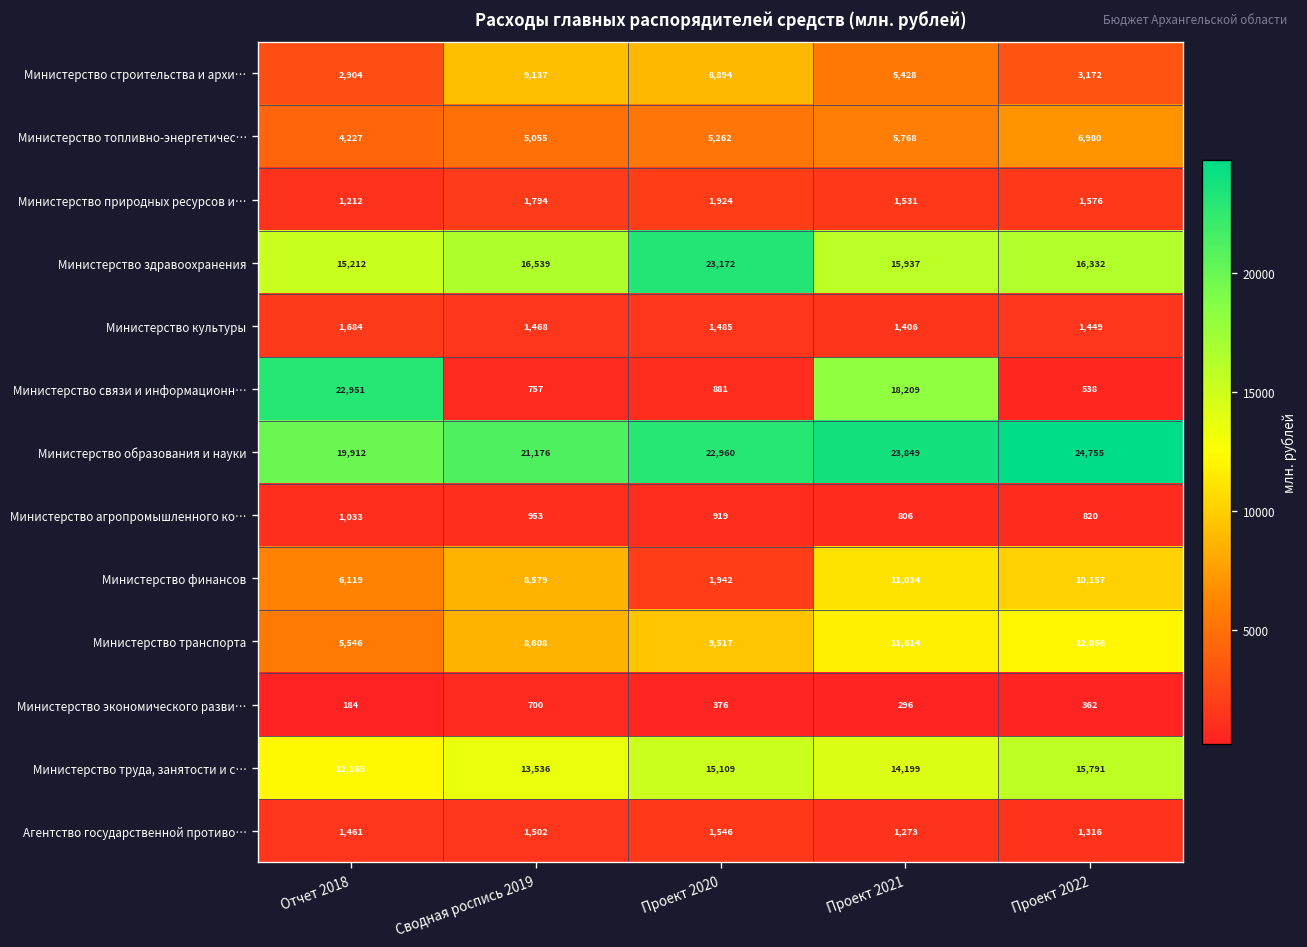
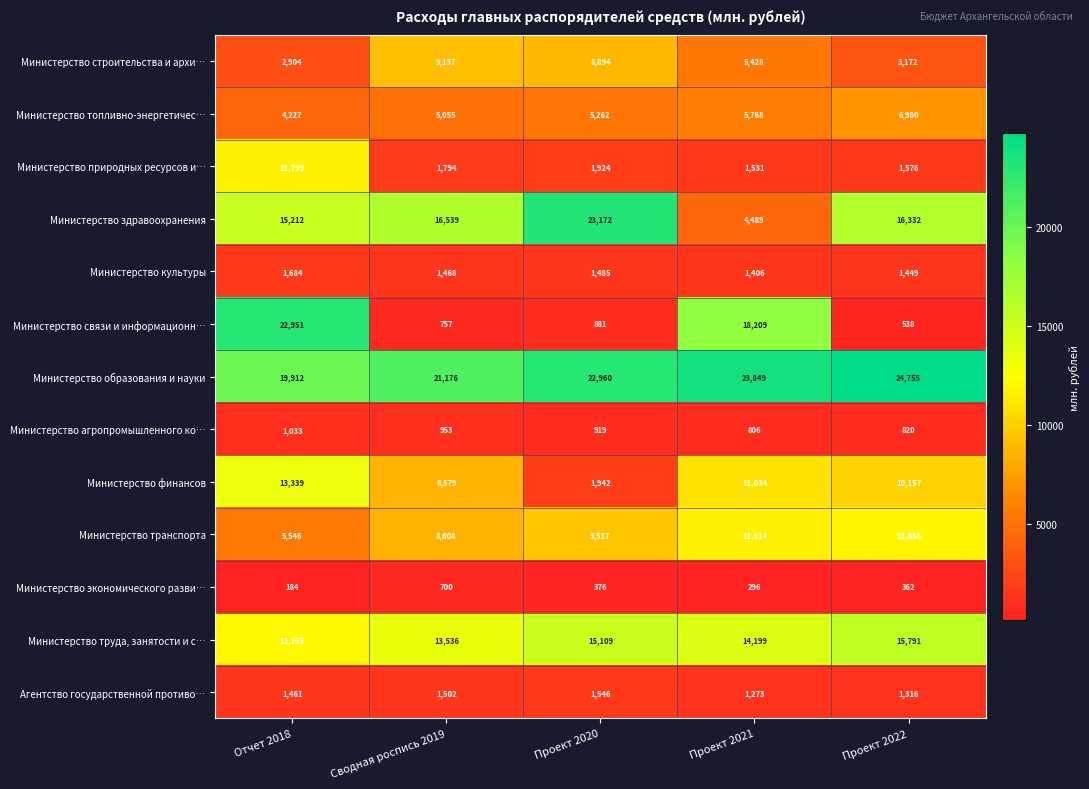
Министерство природных ресурсов и…, Отчет 2018: 1,212 -> 11,799
Министерство здравоохранения, Проект 2021: 15,937 -> 4,489
Министерство финансов, Отчет 2018: 6,119 -> 13,339
